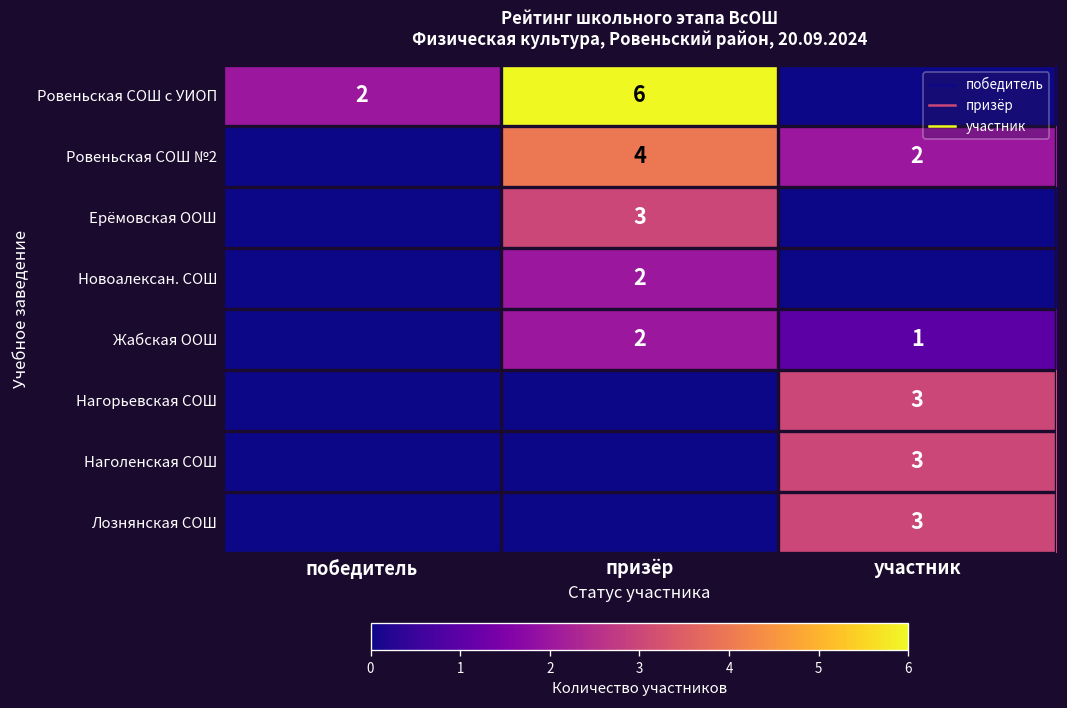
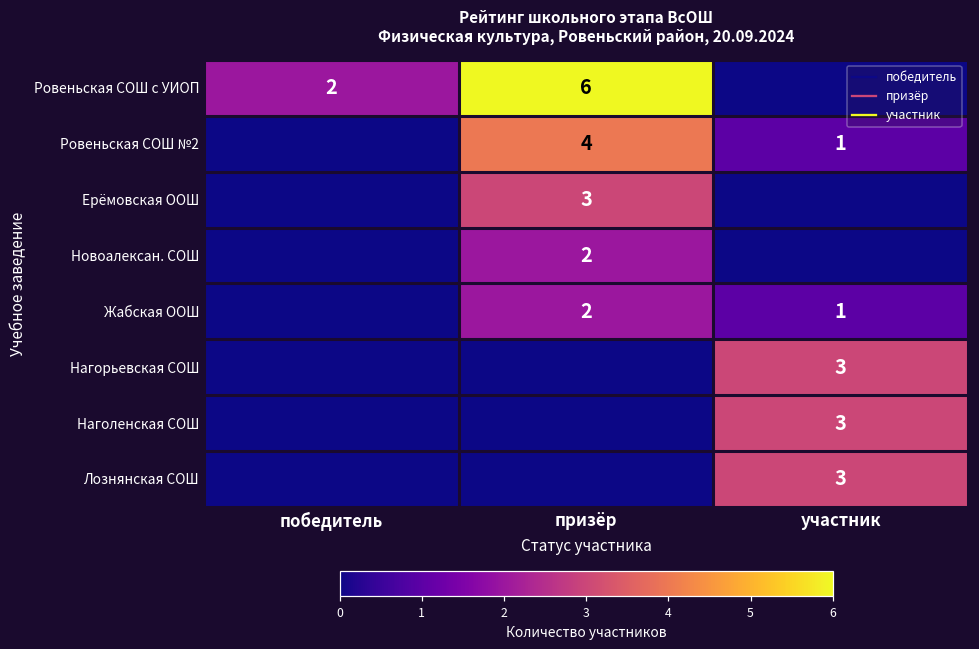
Ровеньская СОШ №2, участник: 2 -> 1
